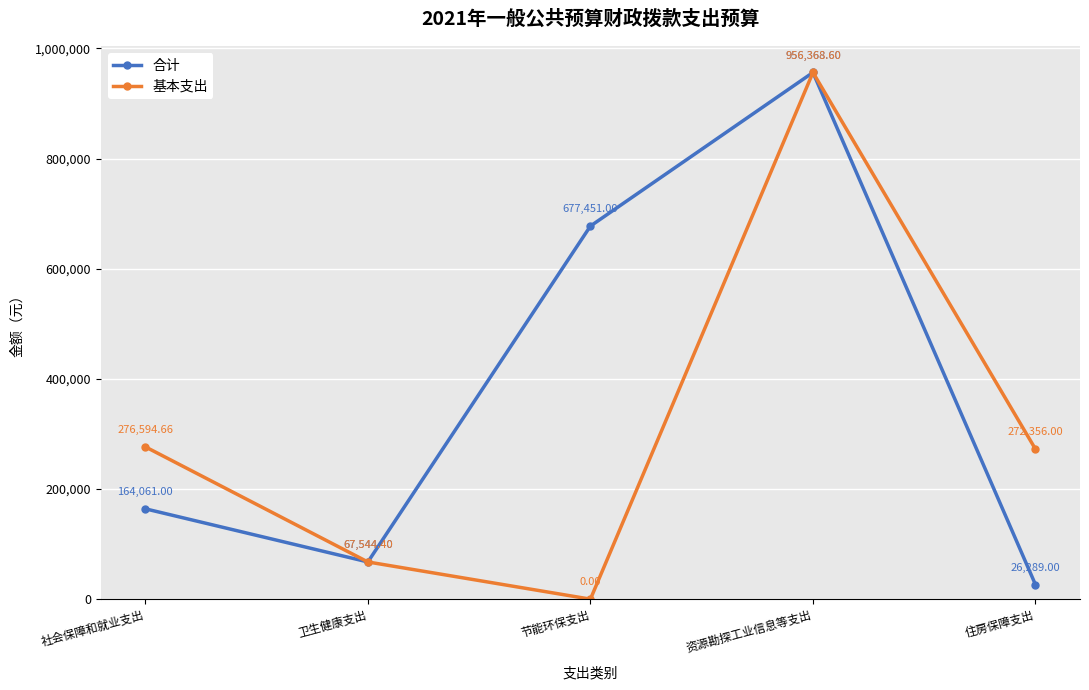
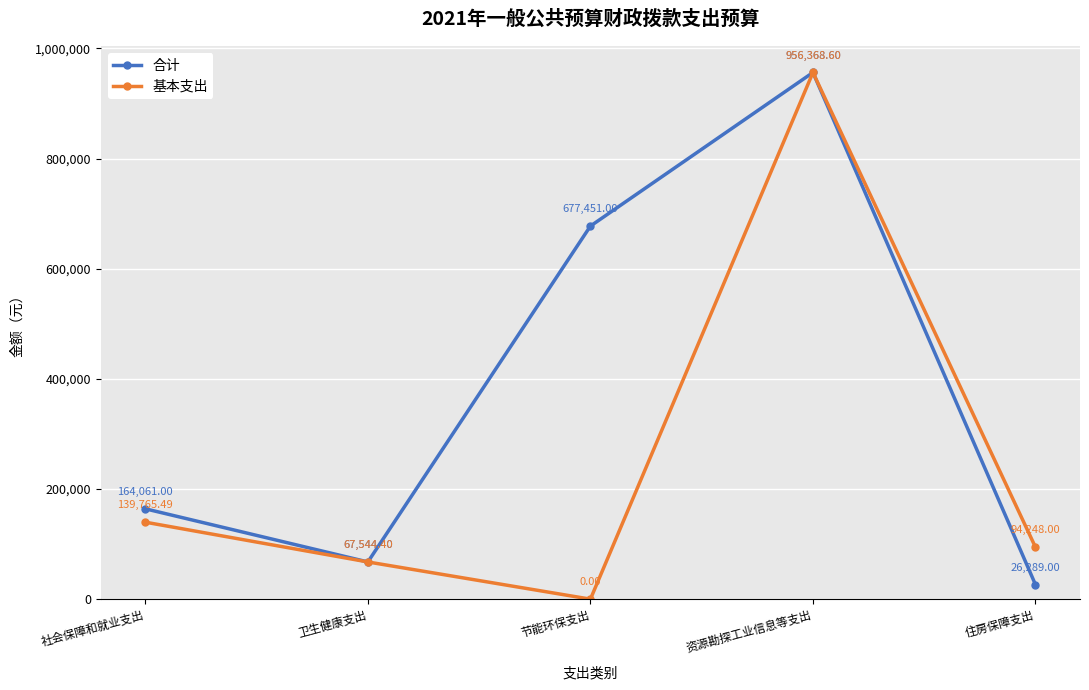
基本支出, 社会保障和就业支出: 276,594.66 -> 139,765.49
基本支出, 住房保障支出: 272,356.00 -> 94,248.00
